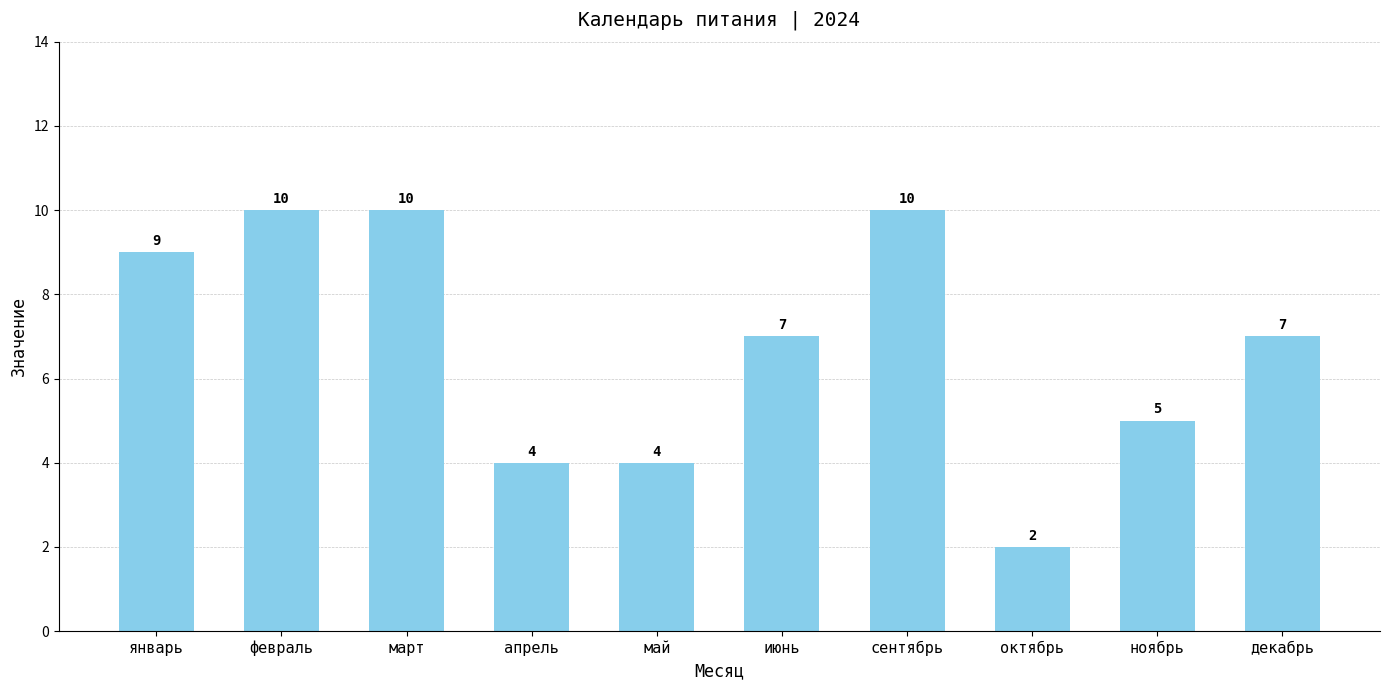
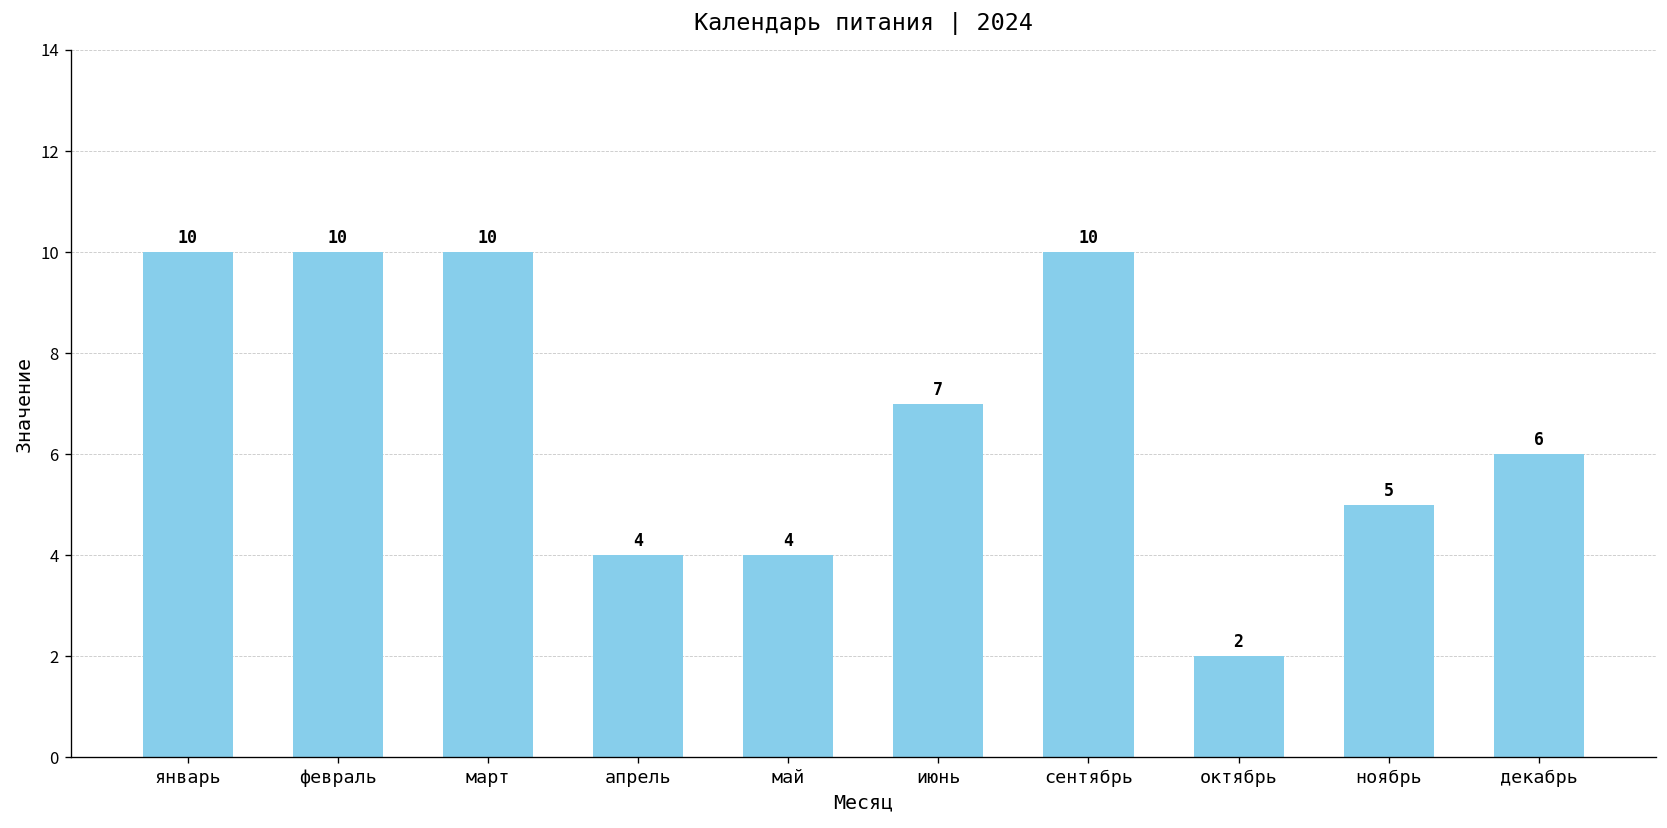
январь: 9 -> 10
декабрь: 7 -> 6
